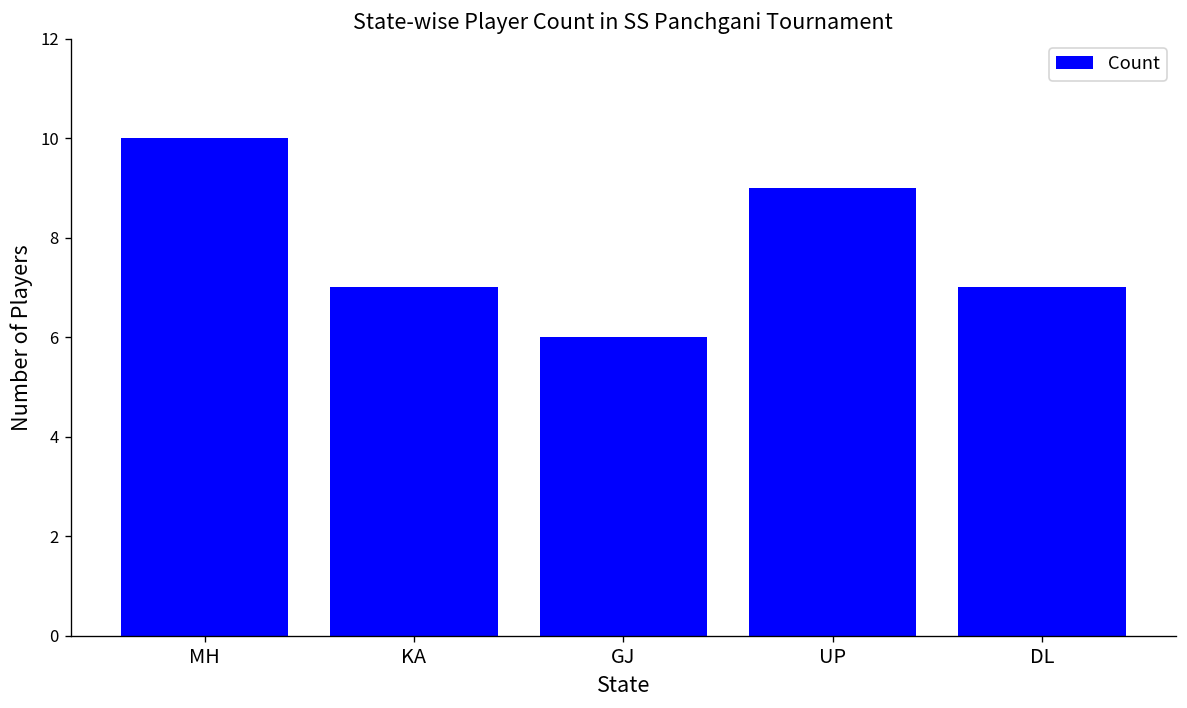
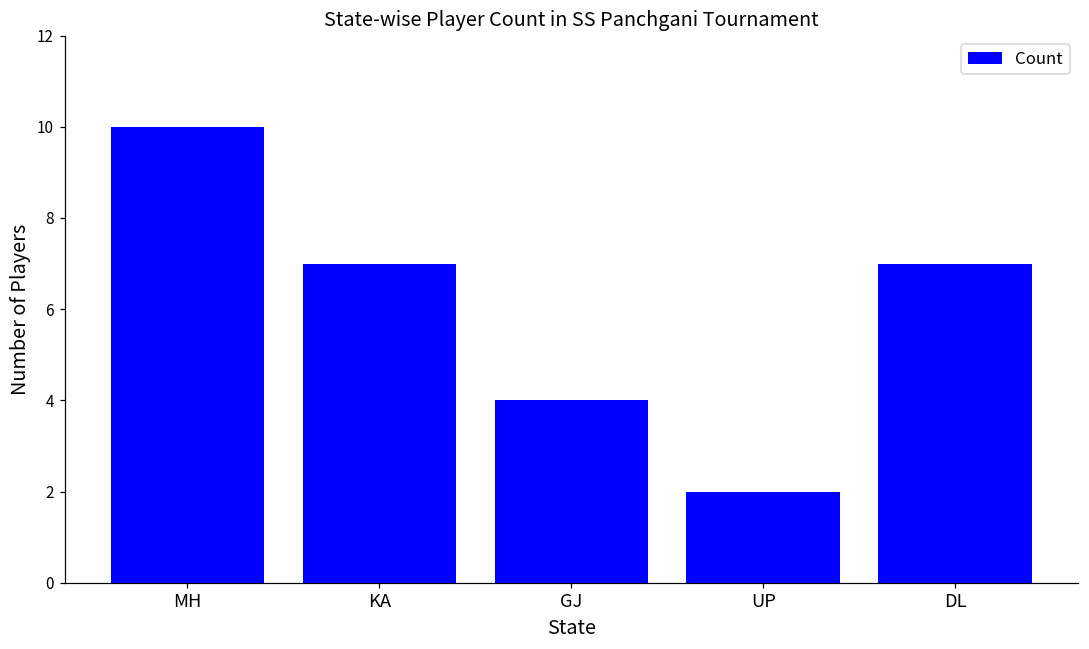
GJ: 6 -> 4
UP: 9 -> 2
